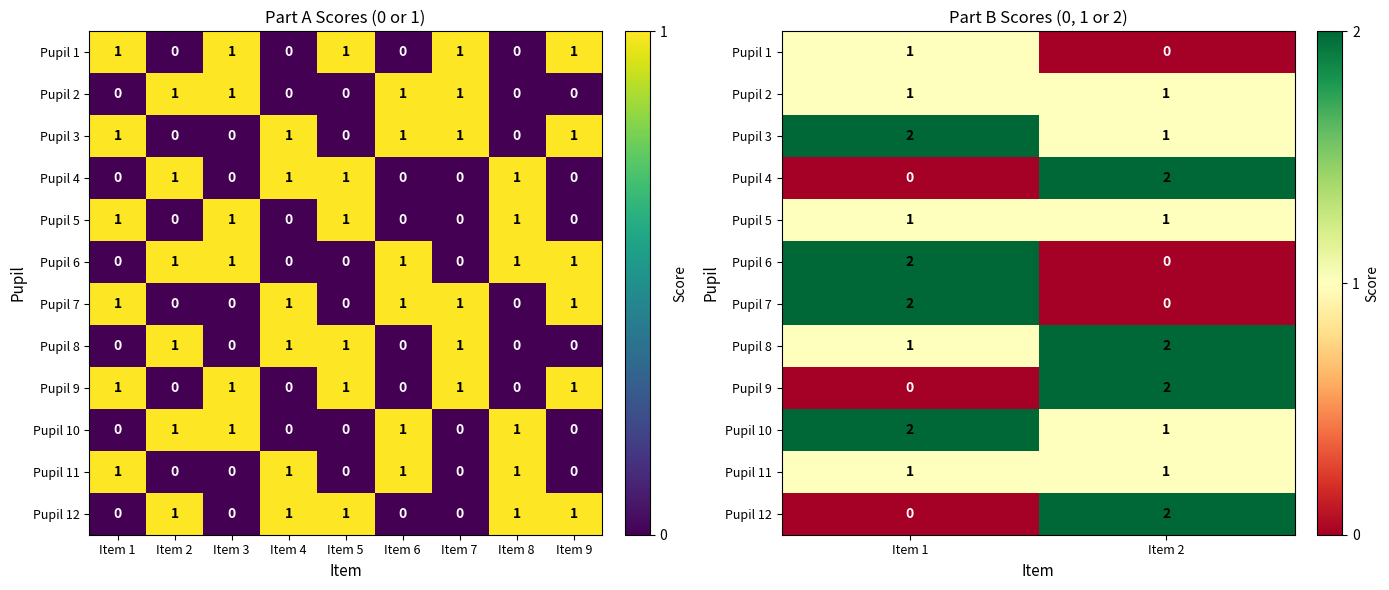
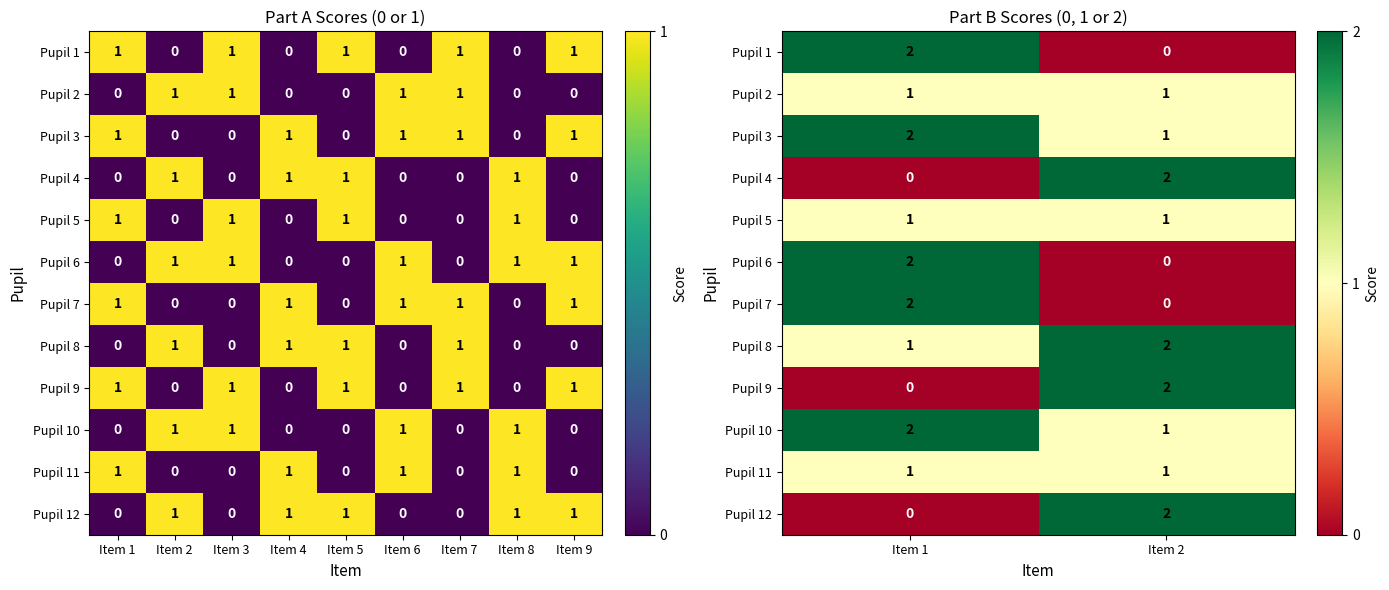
Part B Scores (0, 1 or 2), Pupil 1, Item 1: 1 -> 2
